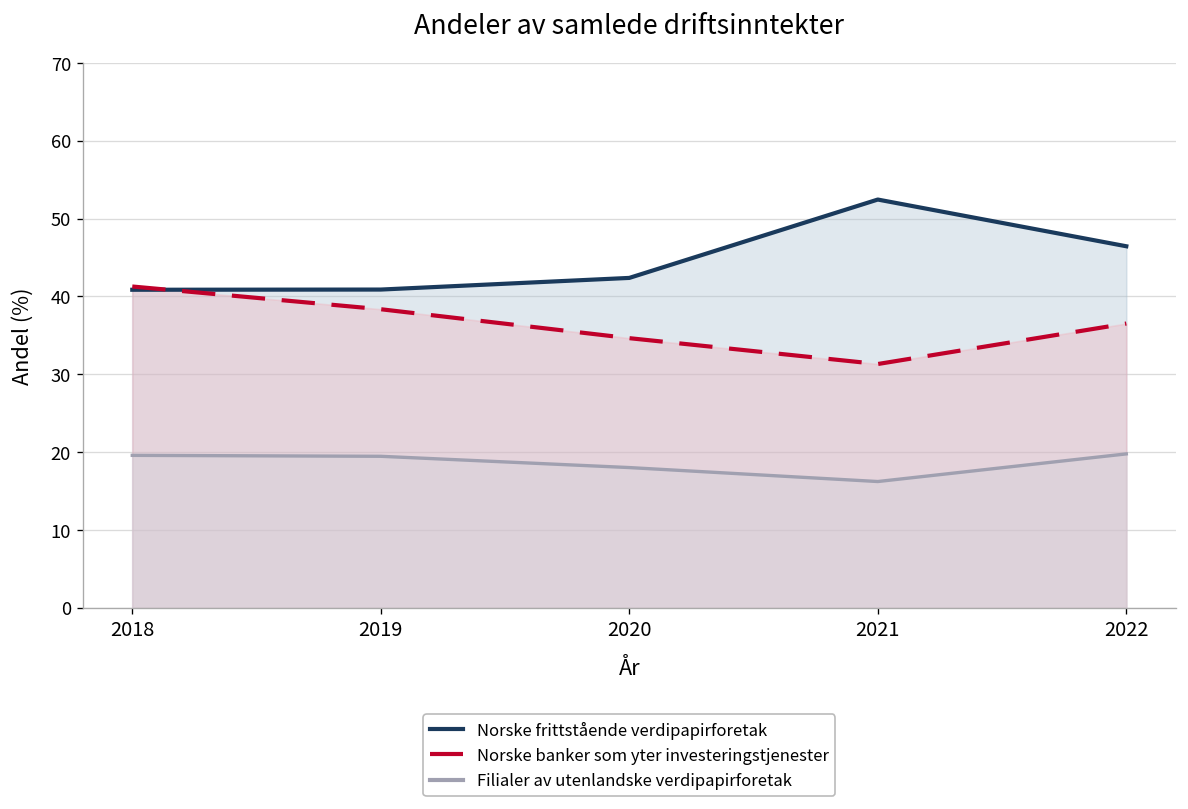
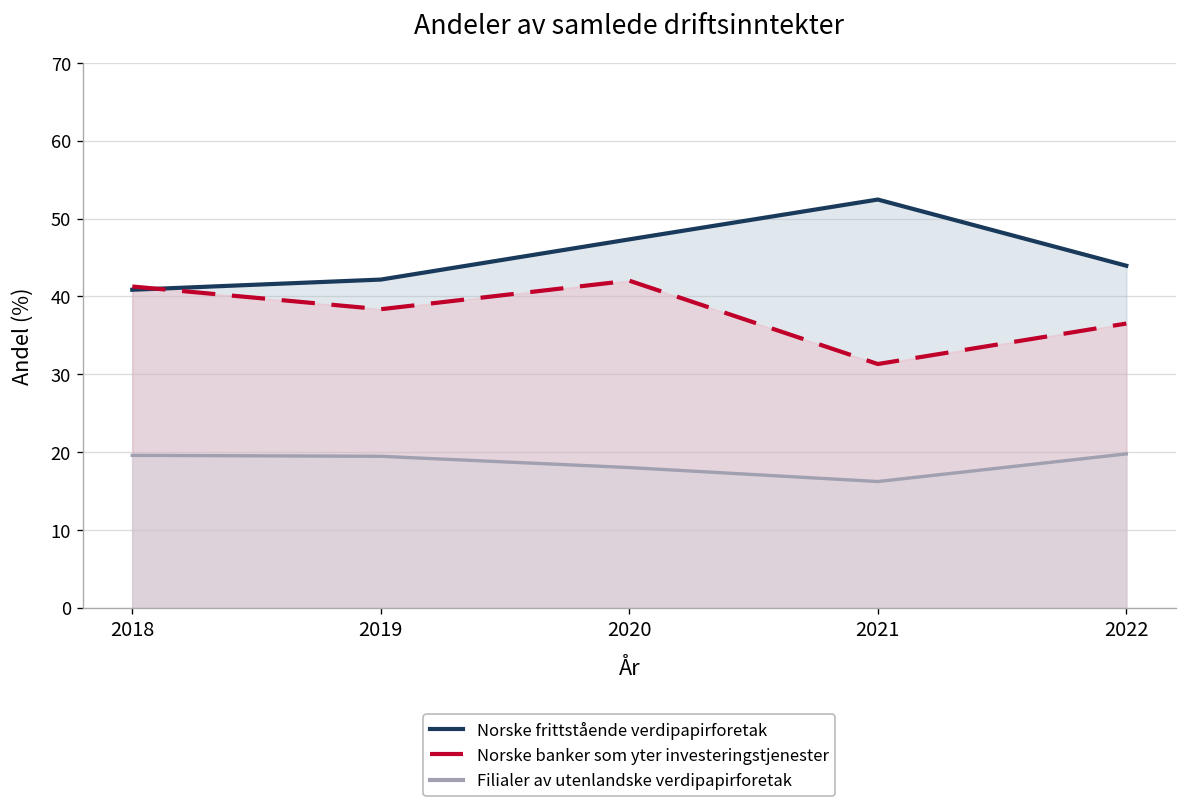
Norske frittstående verdipapirforetak, 2019: 41 -> 42
Norske frittstående verdipapirforetak, 2020: 42 -> 47
Norske banker som yter investeringstjenester, 2020: 35 -> 42
Norske frittstående verdipapirforetak, 2022: 46 -> 44
